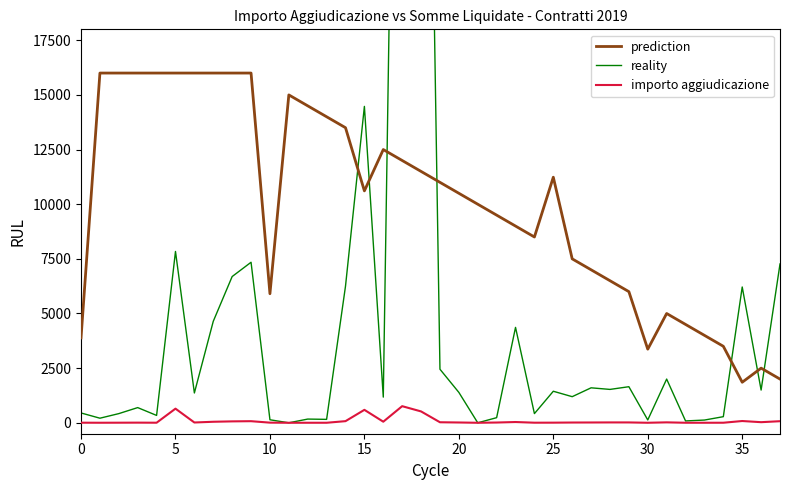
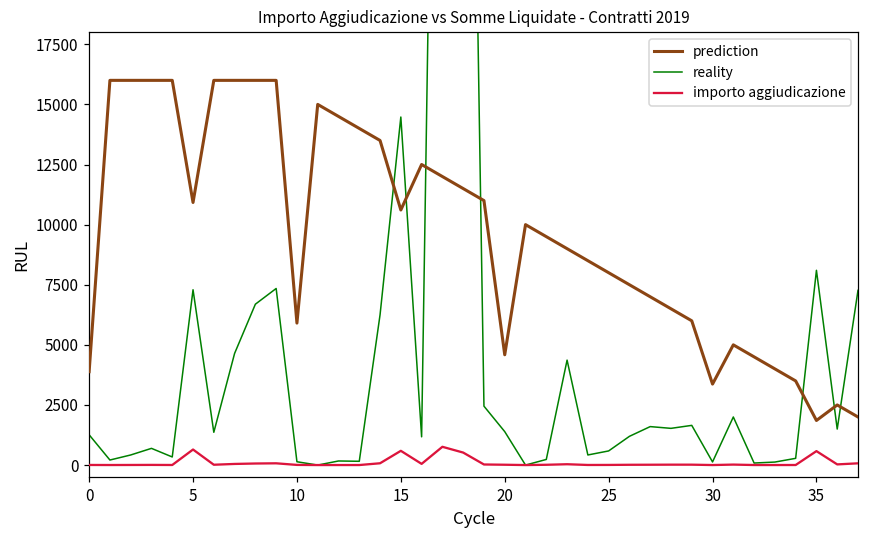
reality, 0: 500 -> 1300
prediction, 5: 16000 -> 10900
reality, 5: 7800 -> 7300
prediction, 20: 10500 -> 4600
prediction, 25: 11200 -> 8000
reality, 25: 1400 -> 600
reality, 35: 6200 -> 8100
importo aggiudicazione, 35: 100 -> 600
